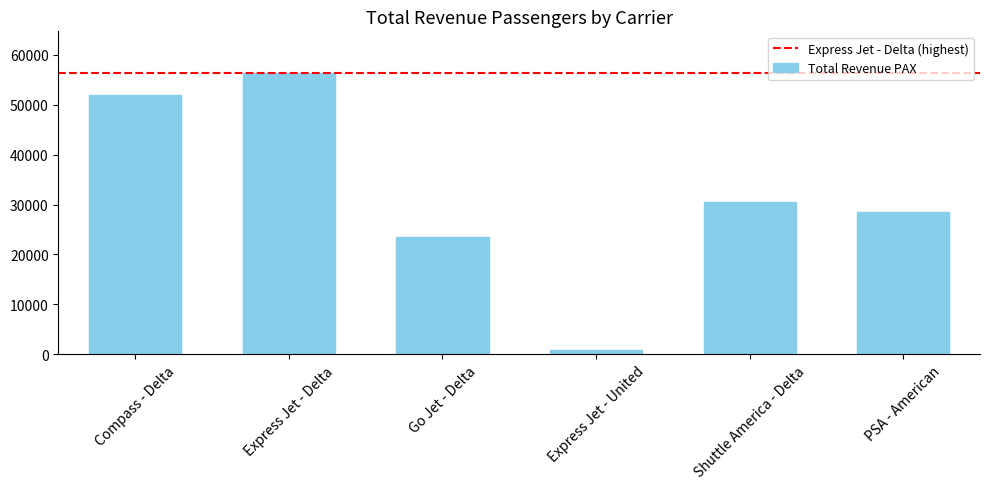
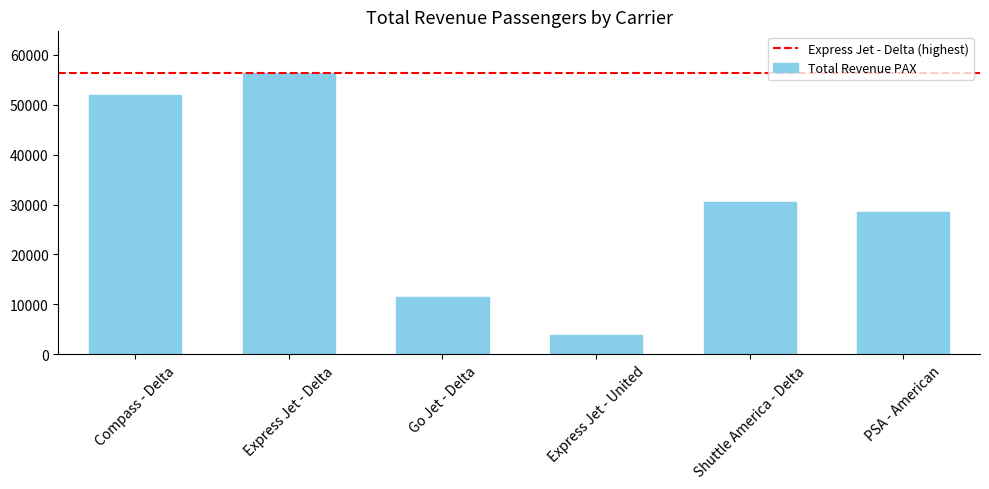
Go Jet - Delta: 24000 -> 11000
Express Jet - United: 1000 -> 4000
